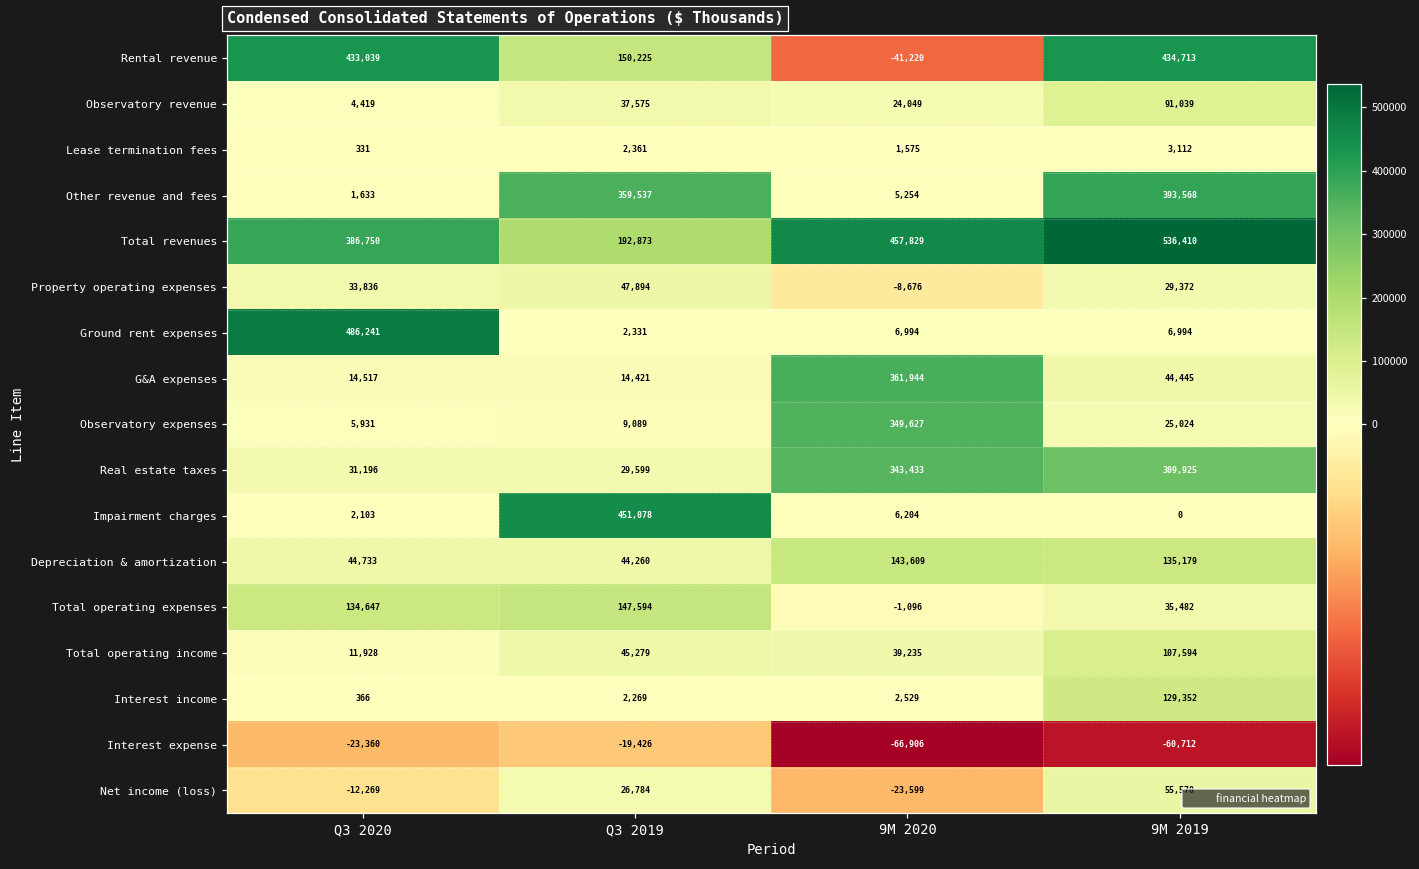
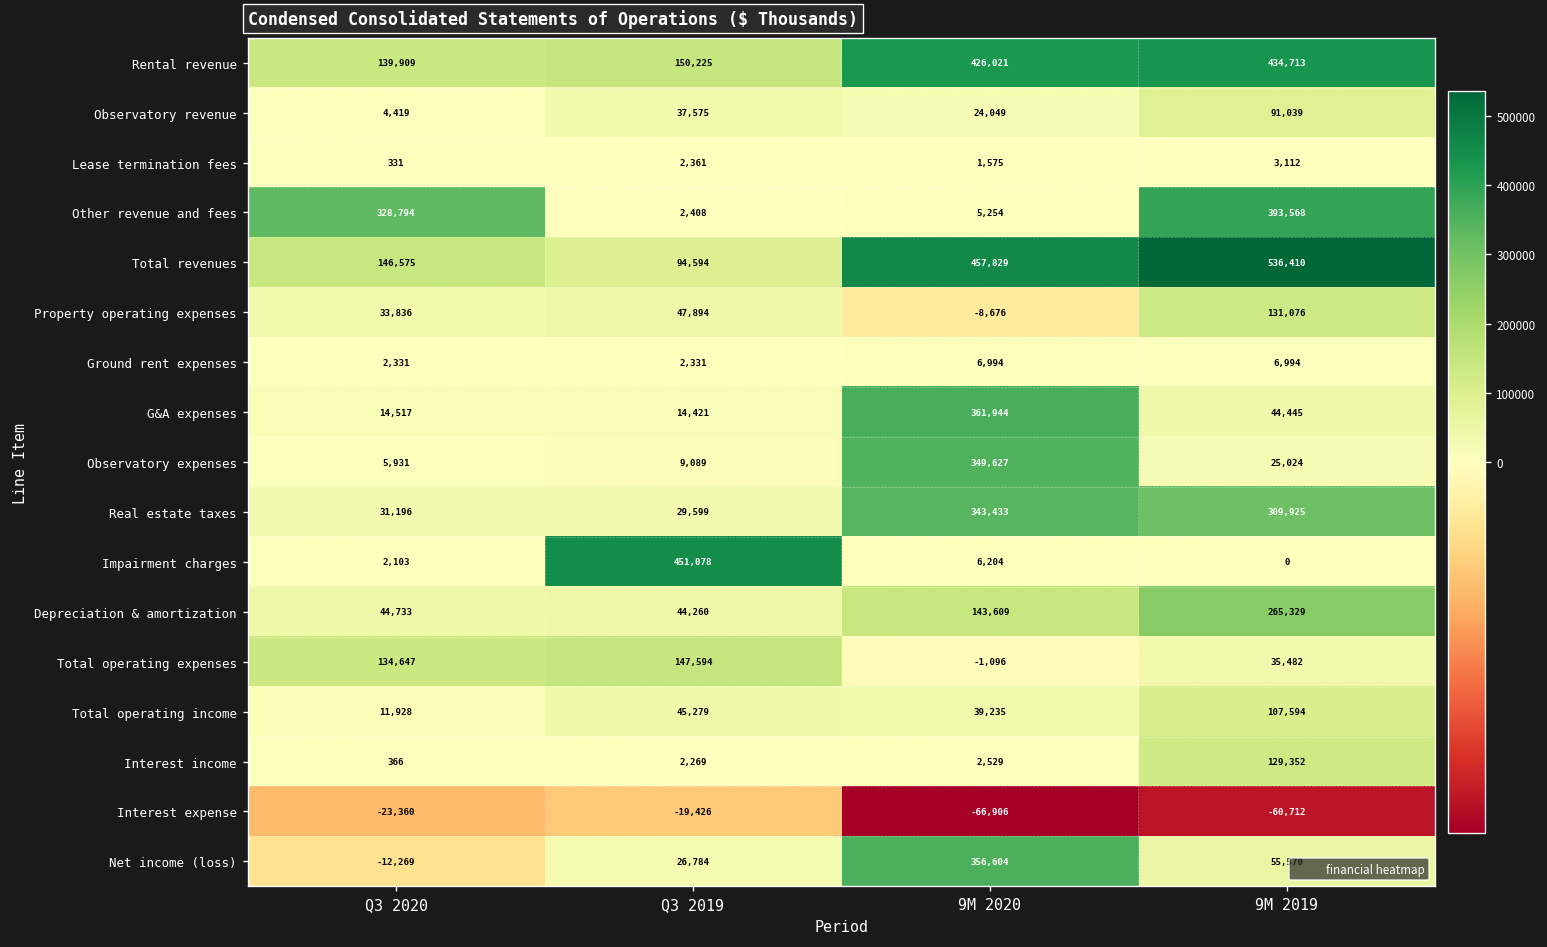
Rental revenue, Q3 2020: 433,039 -> 139,909
Rental revenue, 9M 2020: -41,220 -> 426,021
Other revenue and fees, Q3 2020: 1,633 -> 328,794
Other revenue and fees, Q3 2019: 359,537 -> 2,408
Total revenues, Q3 2020: 386,750 -> 146,575
Total revenues, Q3 2019: 192,873 -> 94,594
Property operating expenses, 9M 2019: 29,372 -> 131,076
Ground rent expenses, Q3 2020: 486,241 -> 2,331
Depreciation & amortization, 9M 2019: 135,179 -> 265,329
Net income (loss), 9M 2020: -23,599 -> 356,604
